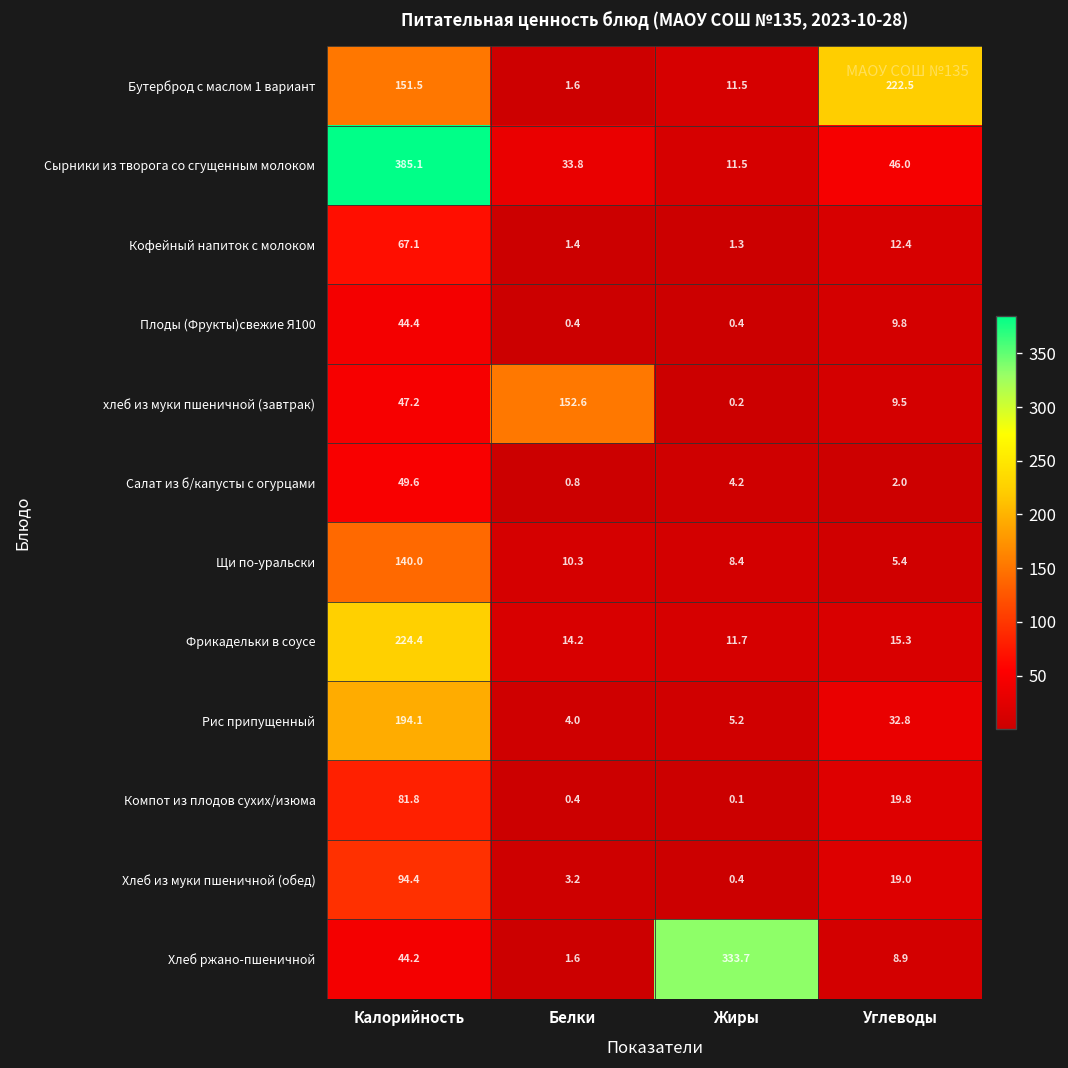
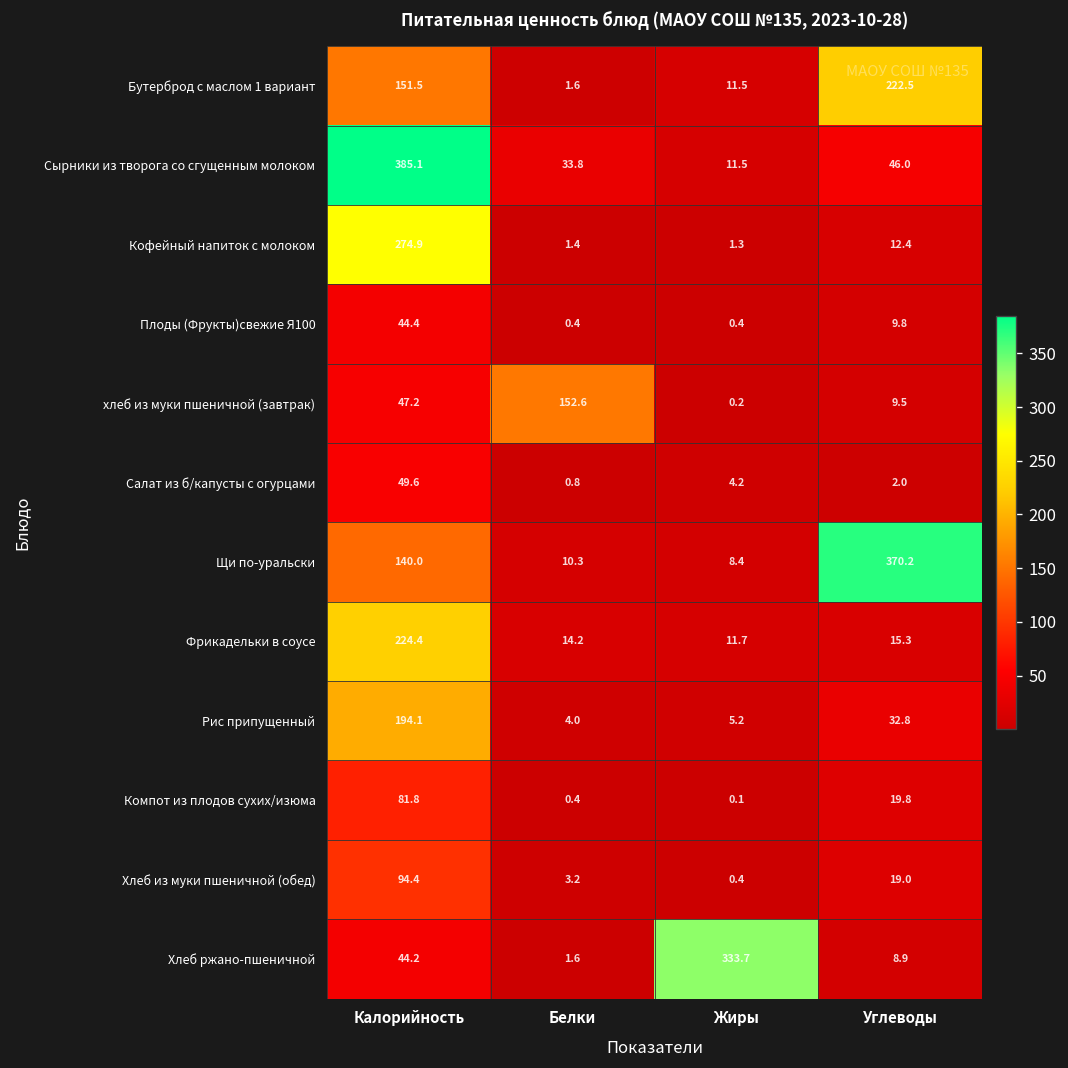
Кофейный напиток с молоком, Калорийность: 67.1 -> 274.9
Щи по-уральски, Углеводы: 5.4 -> 370.2
